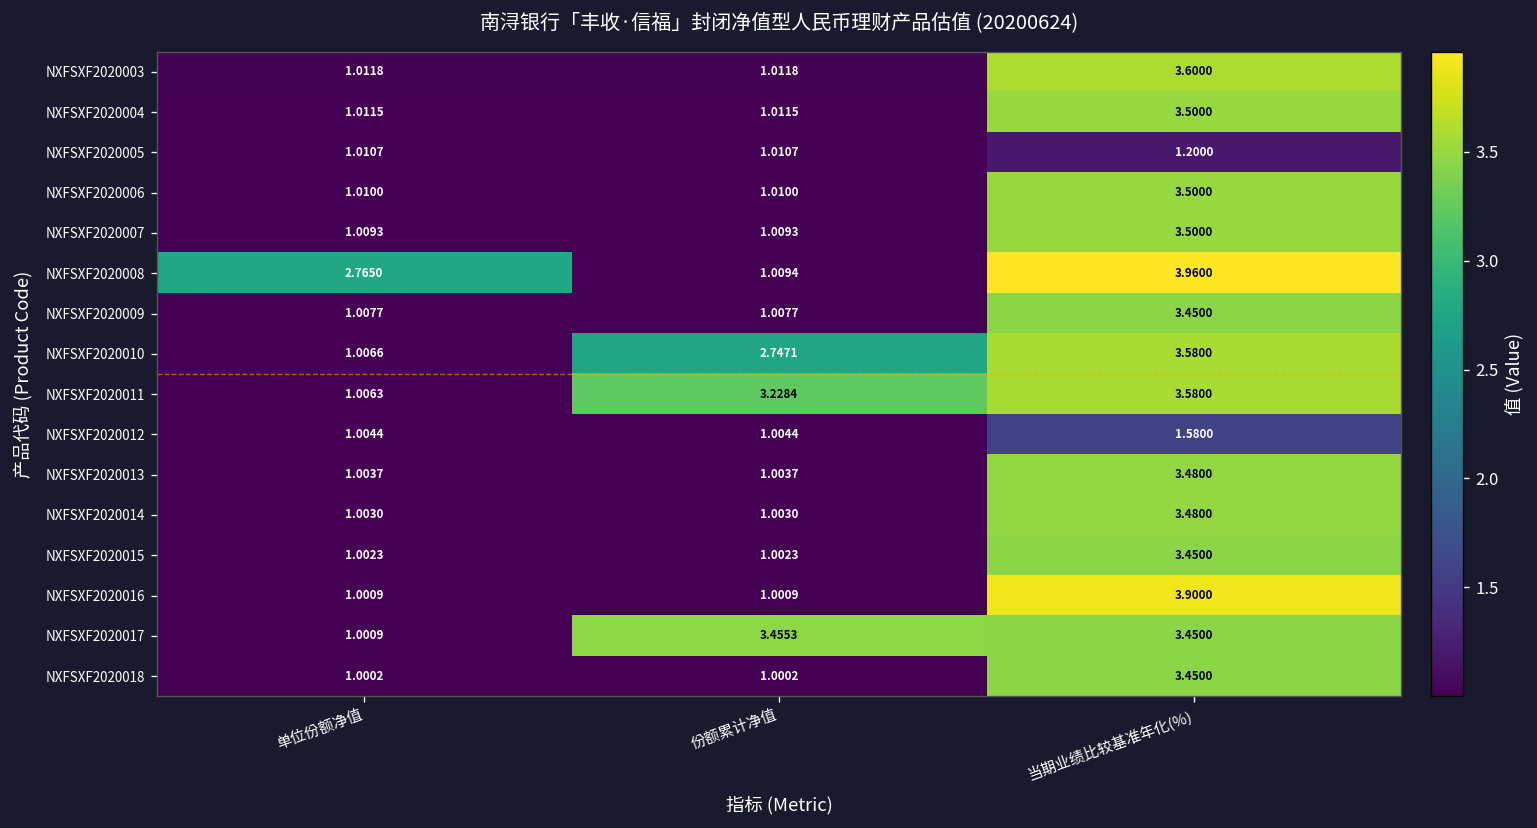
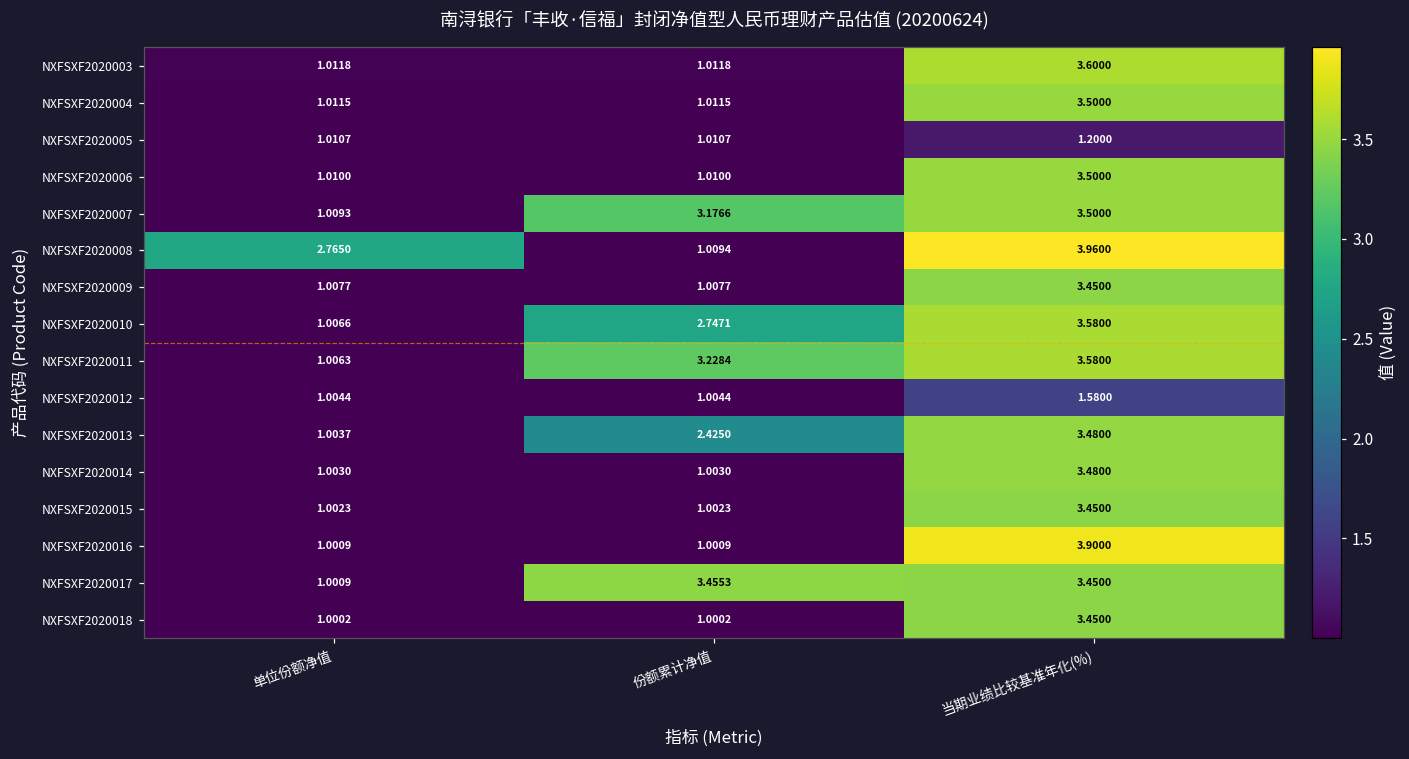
NXFSXF2020007, 份额累计净值: 1.0093 -> 3.1766
NXFSXF2020013, 份额累计净值: 1.0037 -> 2.4250
